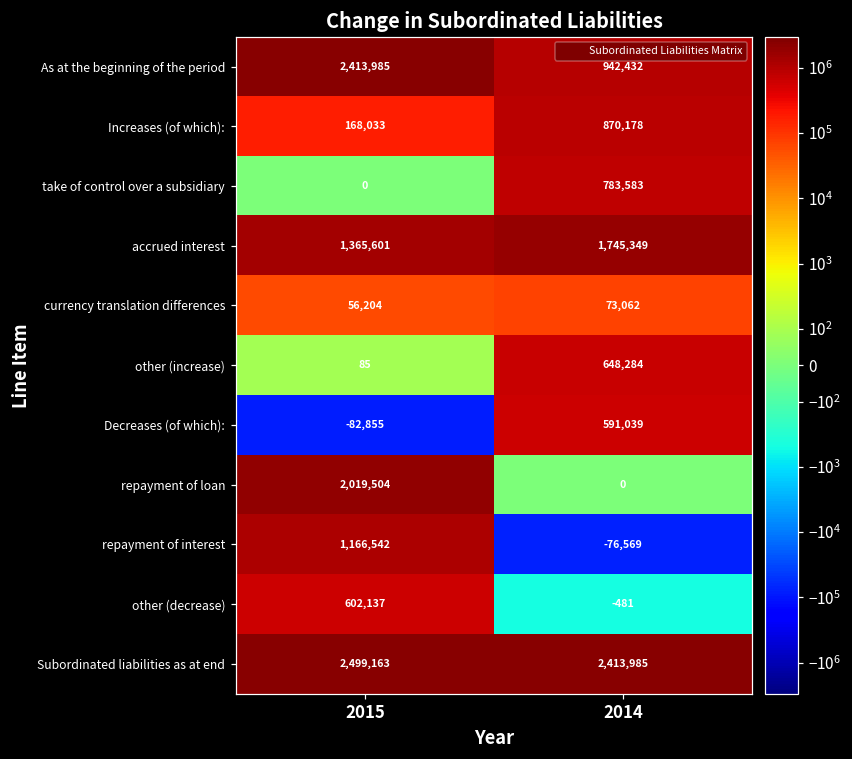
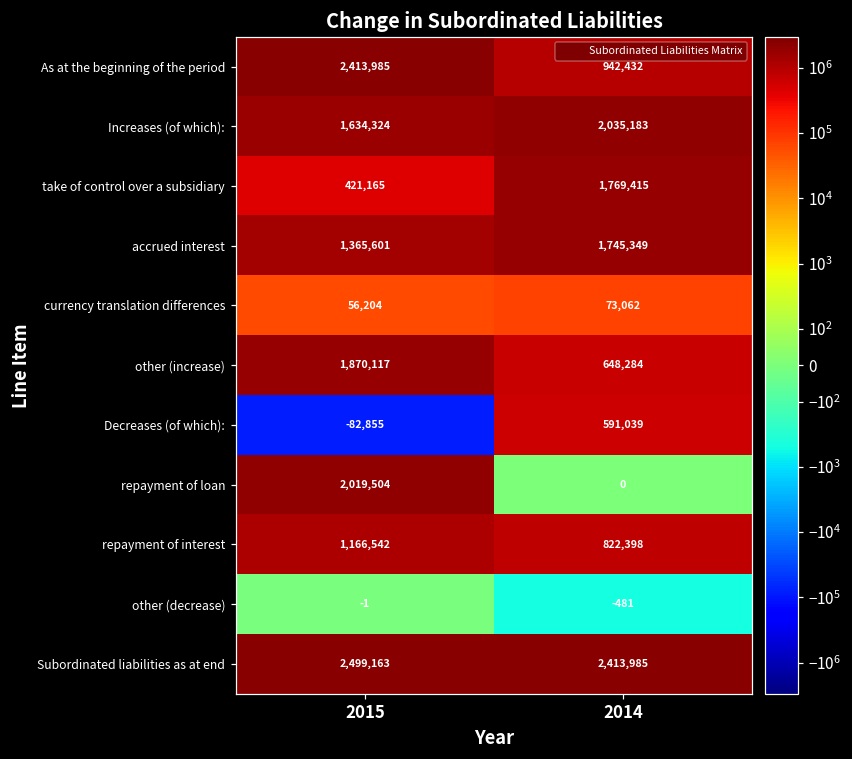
Increases (of which):, 2015: 168,033 -> 1,634,324
Increases (of which):, 2014: 870,178 -> 2,035,183
take of control over a subsidiary, 2015: 0 -> 421,165
take of control over a subsidiary, 2014: 783,583 -> 1,769,415
other (increase), 2015: 85 -> 1,870,117
repayment of interest, 2014: -76,569 -> 822,398
other (decrease), 2015: 602,137 -> -1
